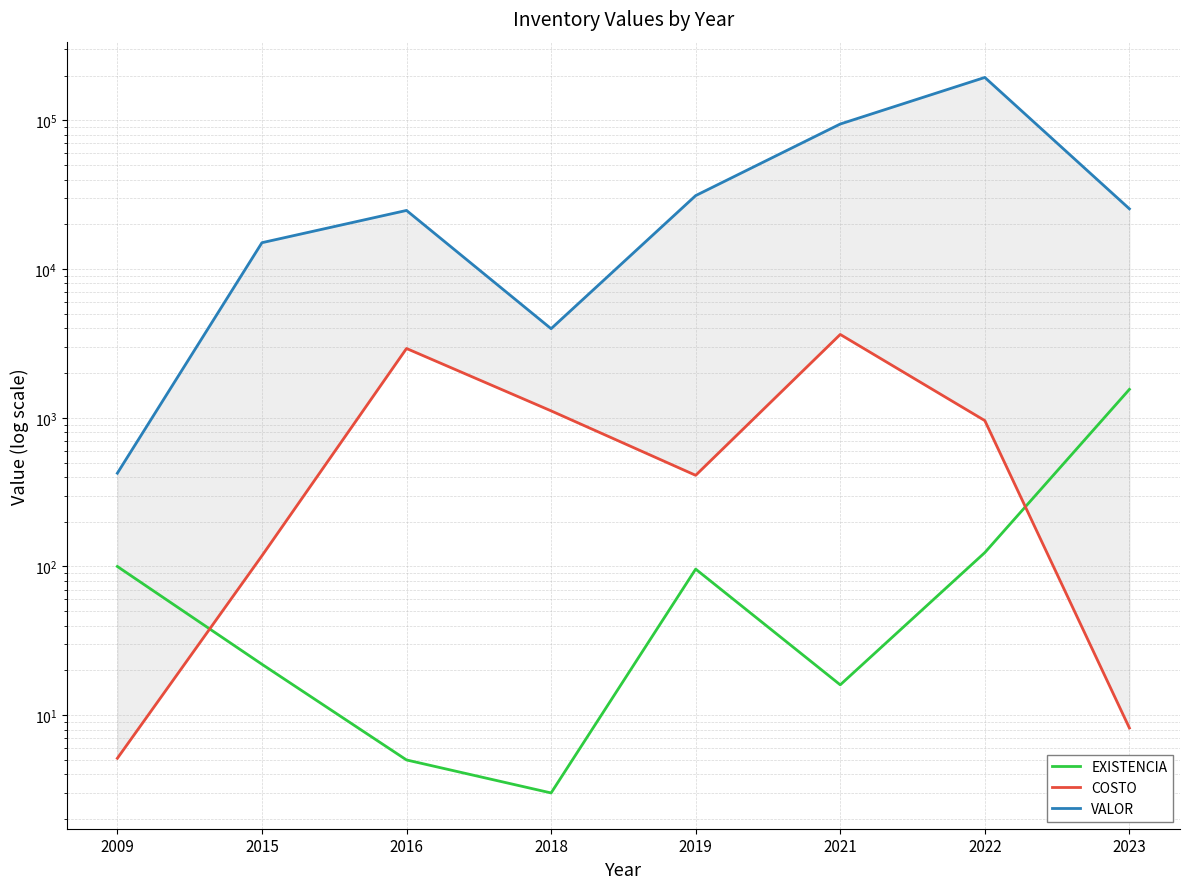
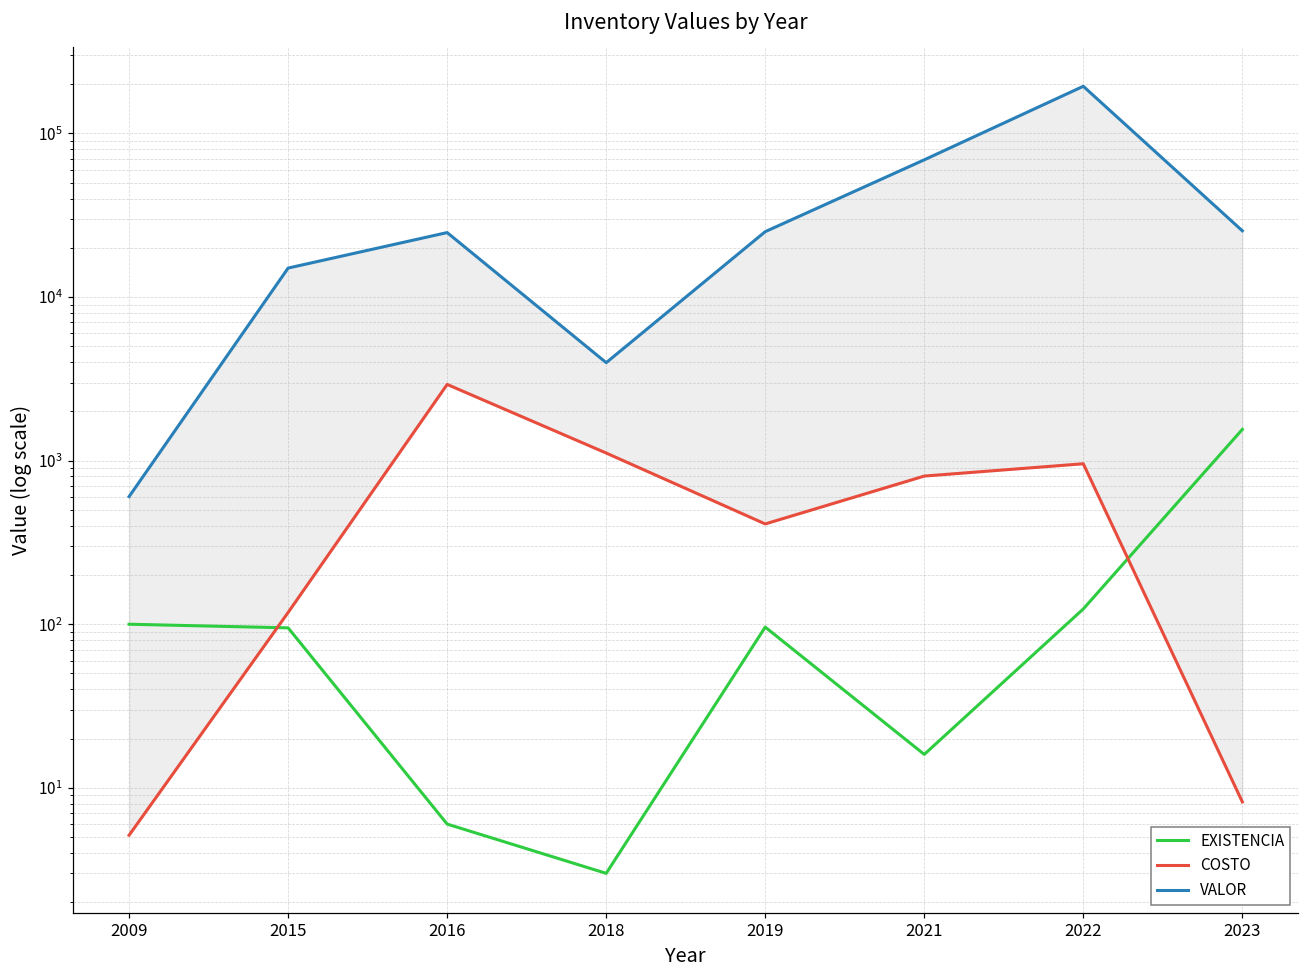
VALOR, 2009: 420 -> 600
EXISTENCIA, 2015: 22 -> 100
EXISTENCIA, 2016: 5 -> 6
VALOR, 2019: 31000 -> 25000
COSTO, 2021: 3600 -> 800
VALOR, 2021: 90000 -> 70000
